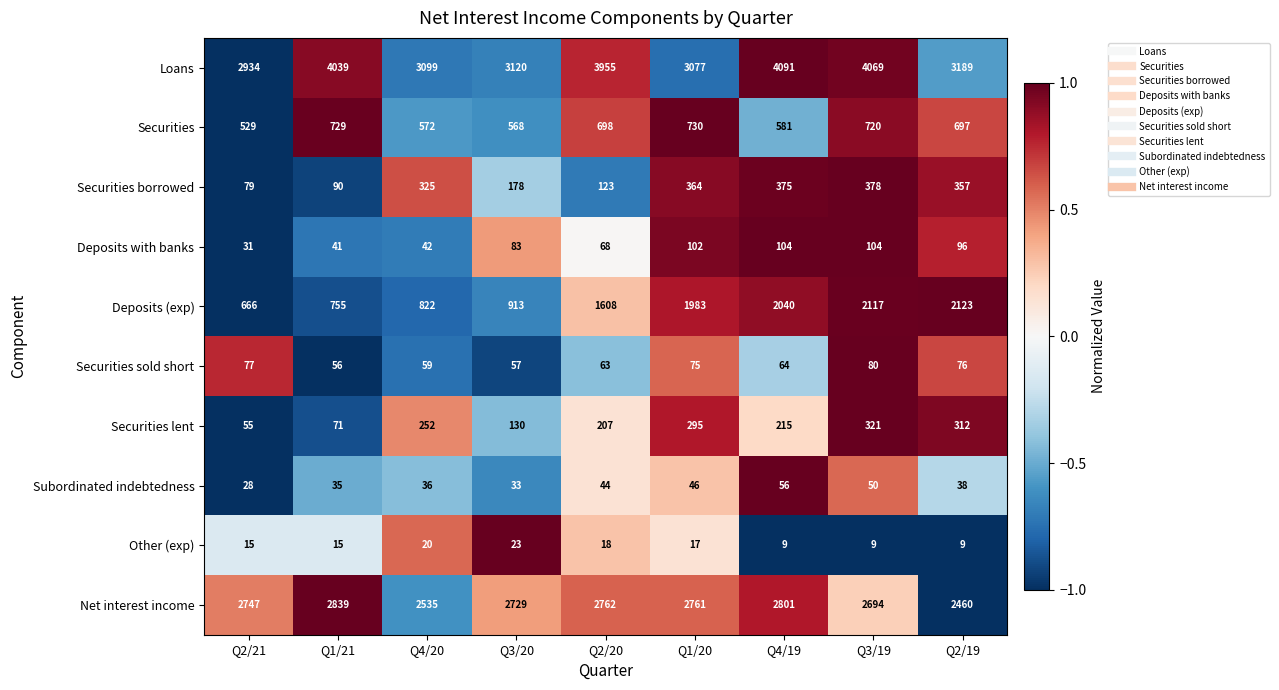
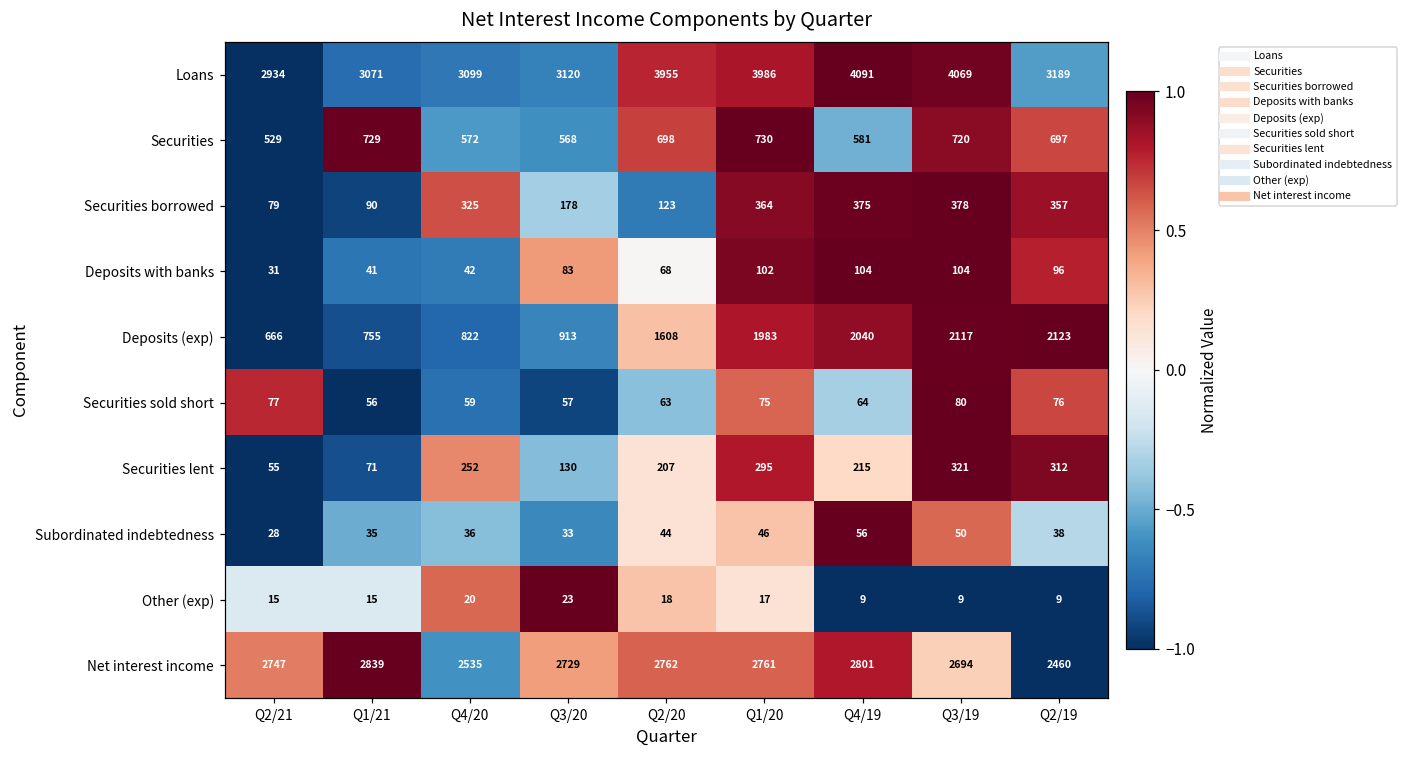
Loans, Q1/21: 4039 -> 3071
Loans, Q1/20: 3077 -> 3986
